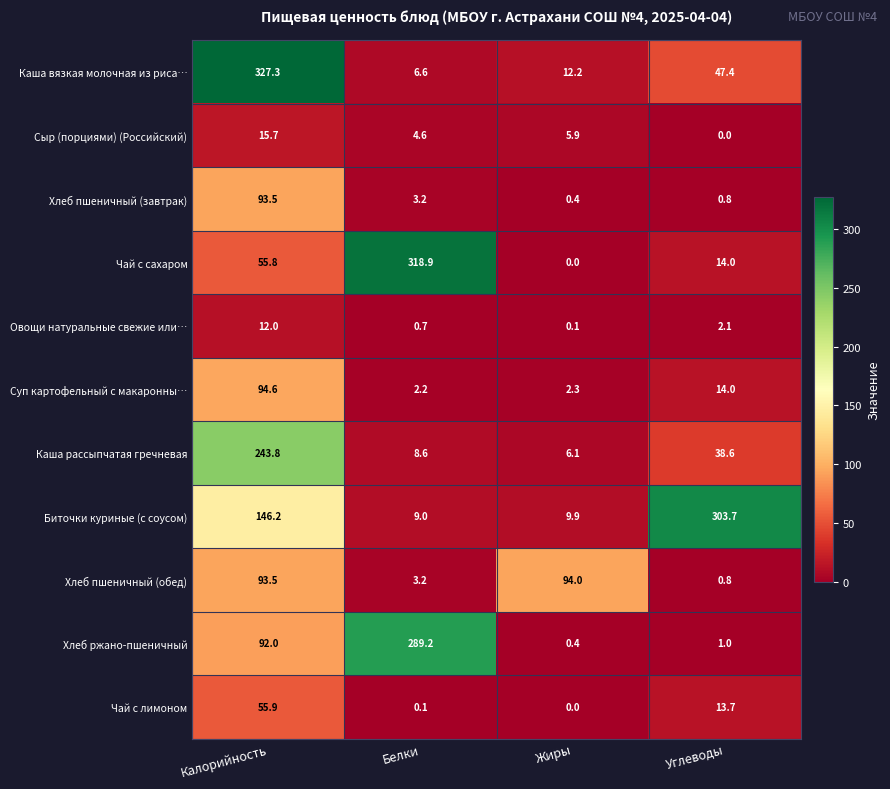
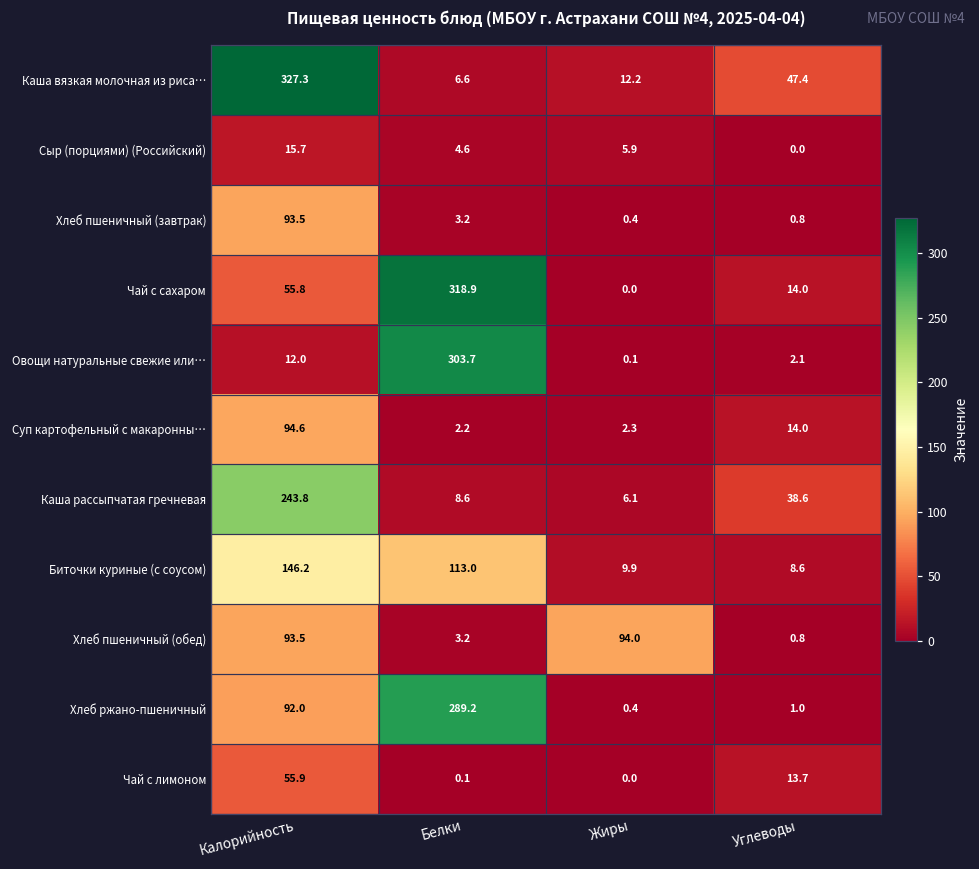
Овощи натуральные свежие или…, Белки: 0.7 -> 303.7
Биточки куриные (с соусом), Белки: 9.0 -> 113.0
Биточки куриные (с соусом), Углеводы: 303.7 -> 8.6
